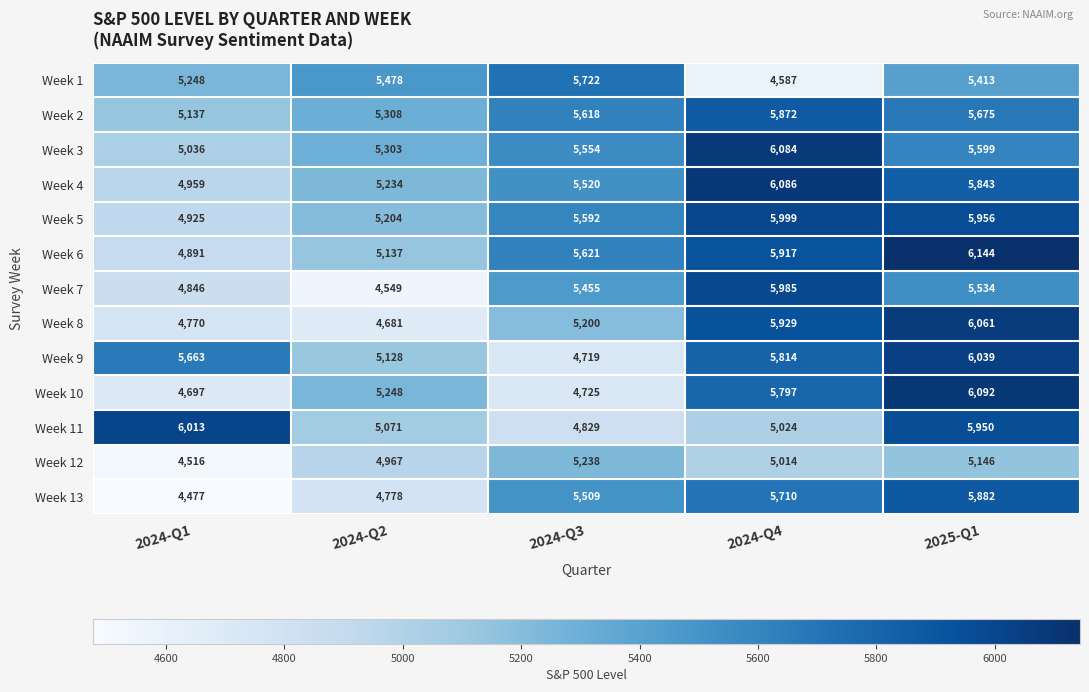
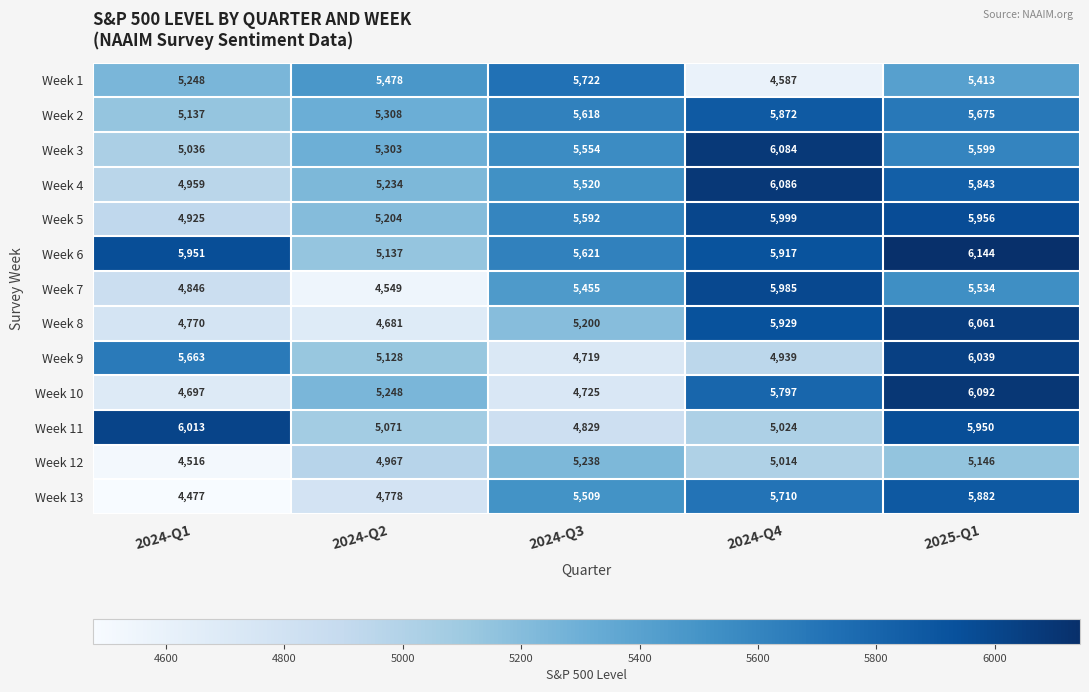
Week 6, 2024-Q1: 4,891 -> 5,951
Week 9, 2024-Q4: 5,814 -> 4,939
